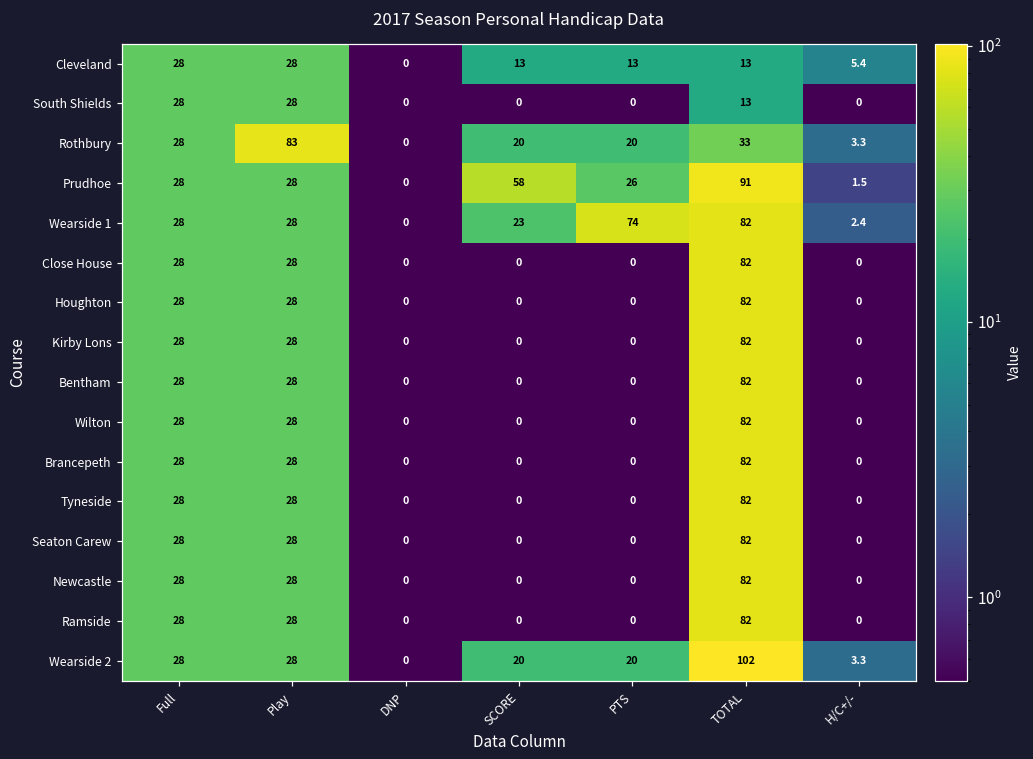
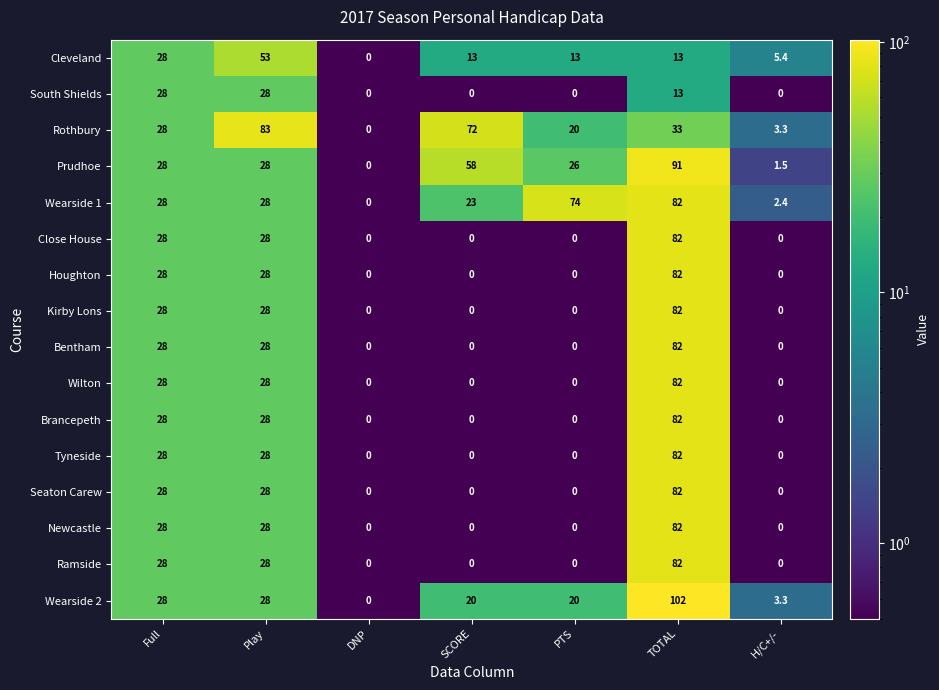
Cleveland, Play: 28 -> 53
Rothbury, SCORE: 20 -> 72
